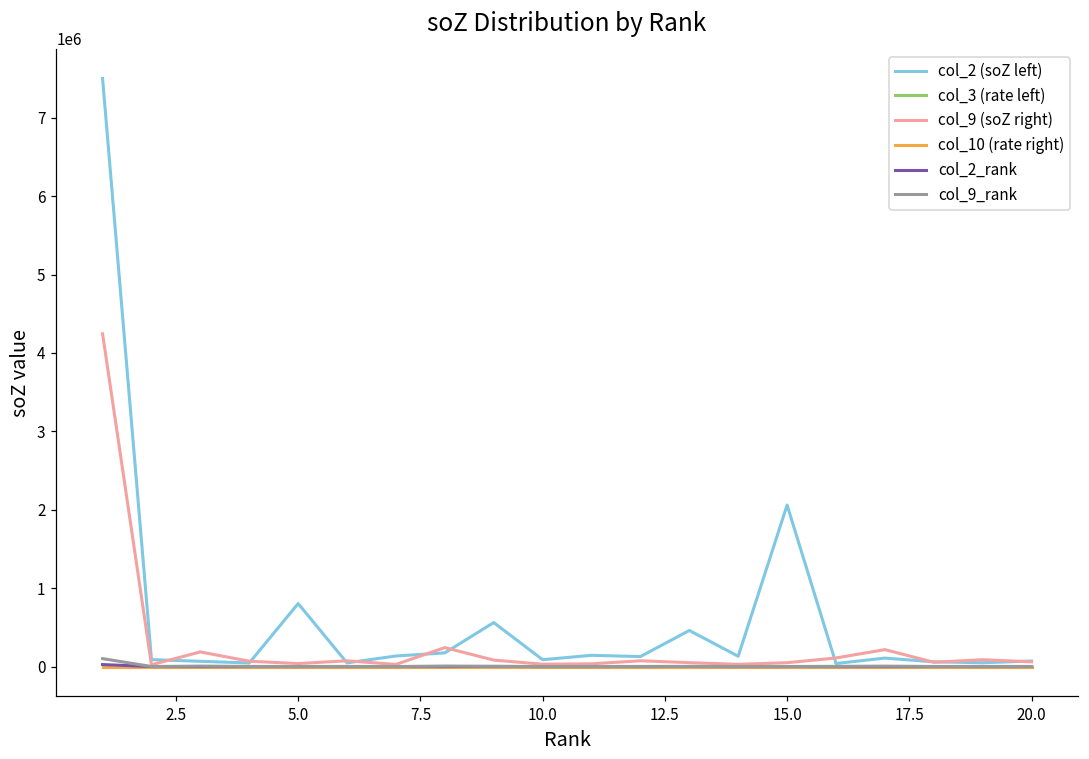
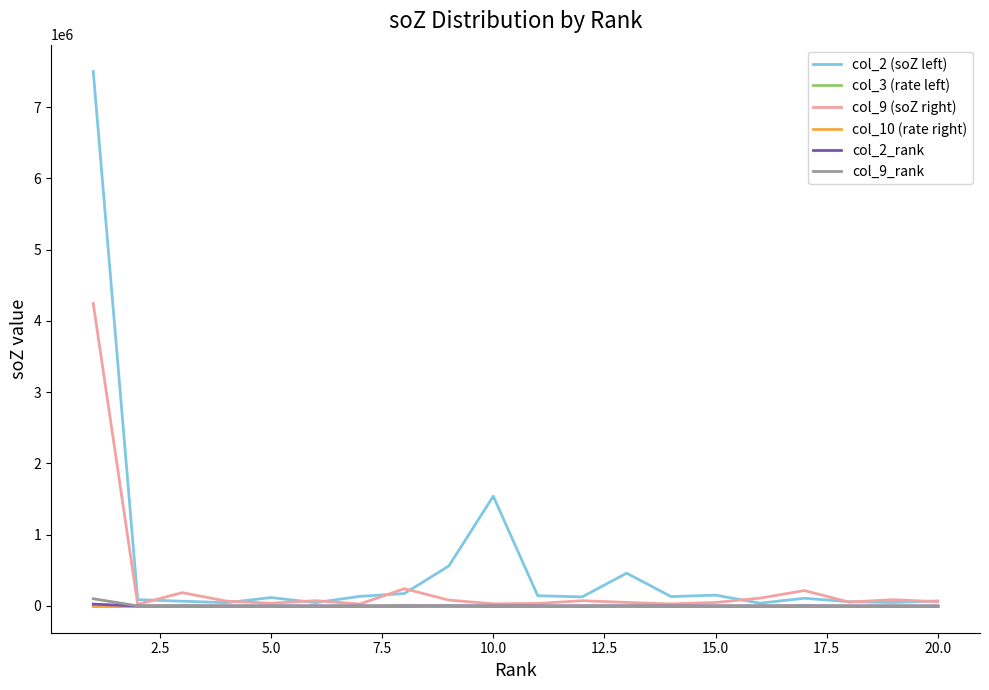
col_2 (soZ left), 5.0: 800000 -> 100000
col_2 (soZ left), 10.0: 100000 -> 1500000
col_2 (soZ left), 15.0: 2100000 -> 200000
